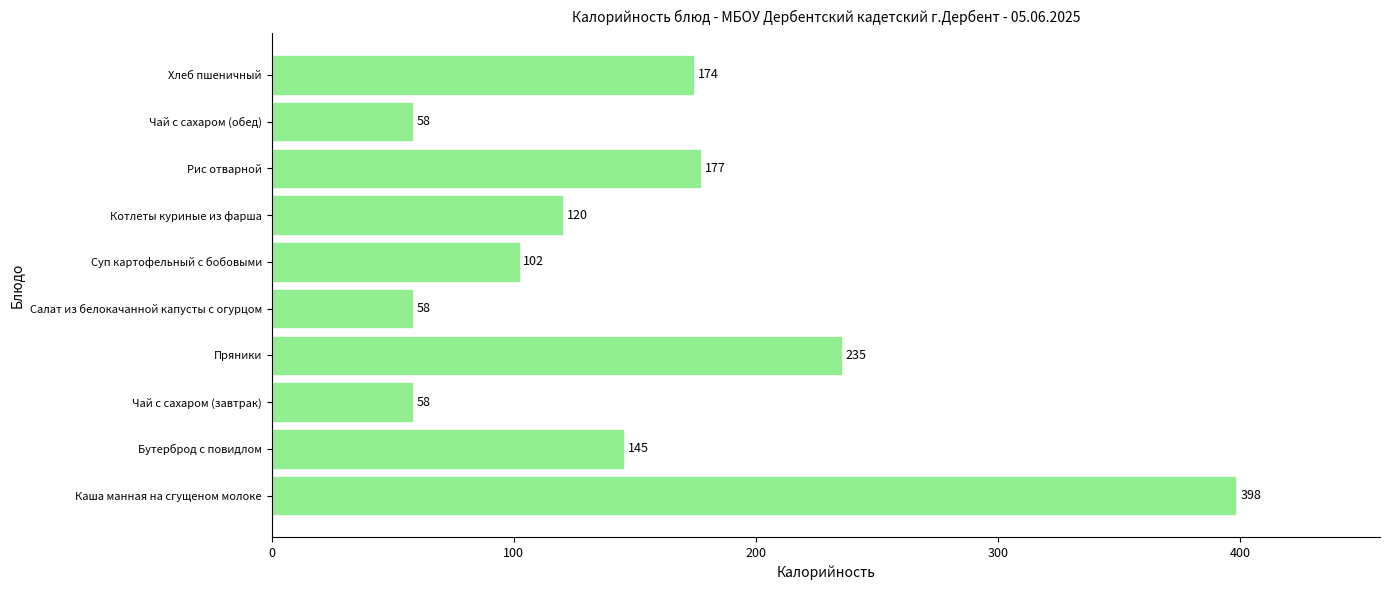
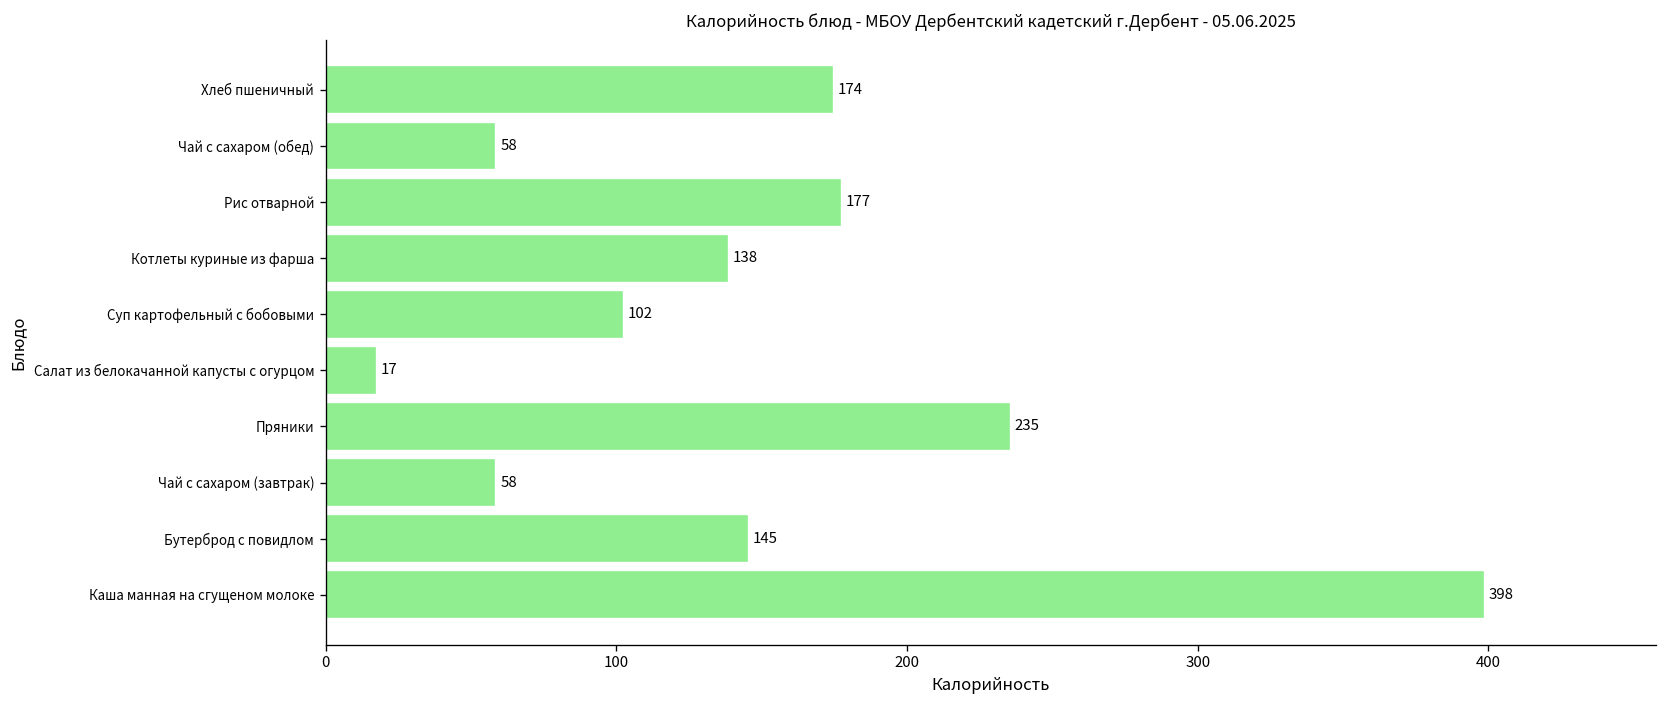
Котлеты куриные из фарша: 120 -> 138
Салат из белокачанной капусты с огурцом: 58 -> 17
